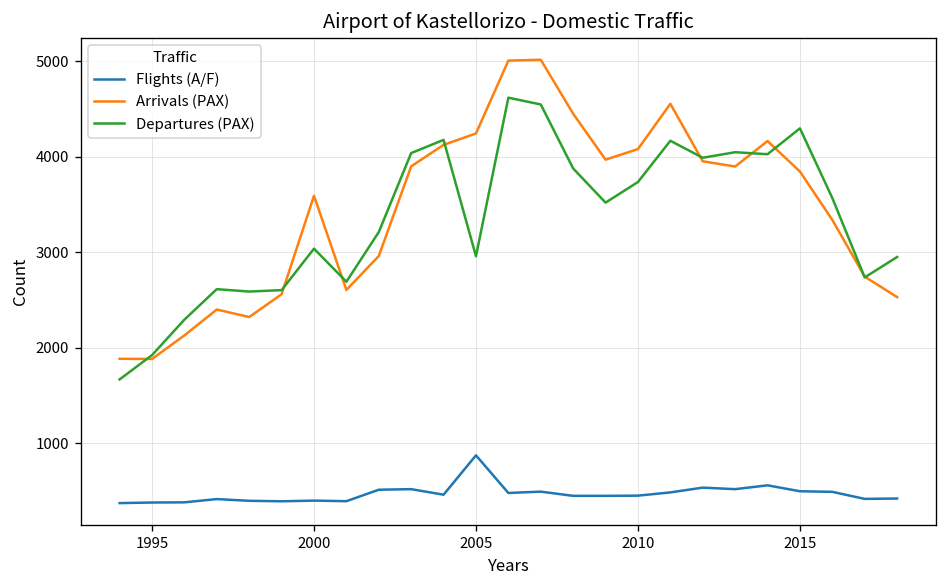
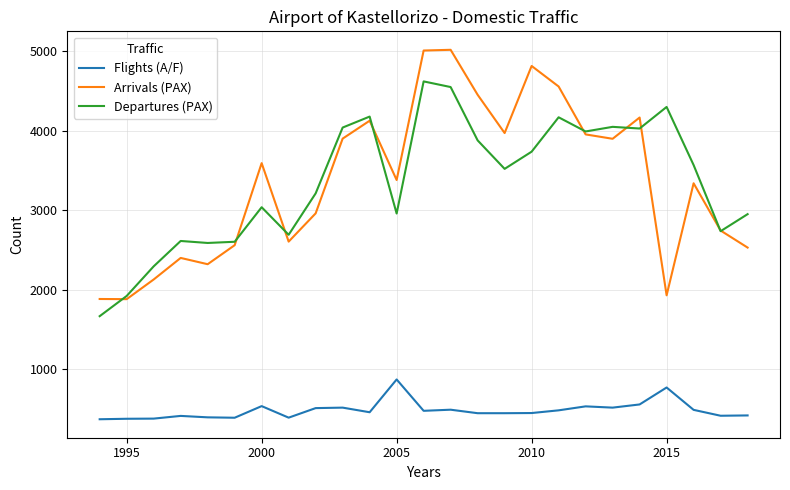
Flights (A/F), 2000: 400 -> 500
Arrivals (PAX), 2005: 4200 -> 3400
Arrivals (PAX), 2010: 4100 -> 4800
Flights (A/F), 2015: 500 -> 800
Arrivals (PAX), 2015: 3800 -> 1900
